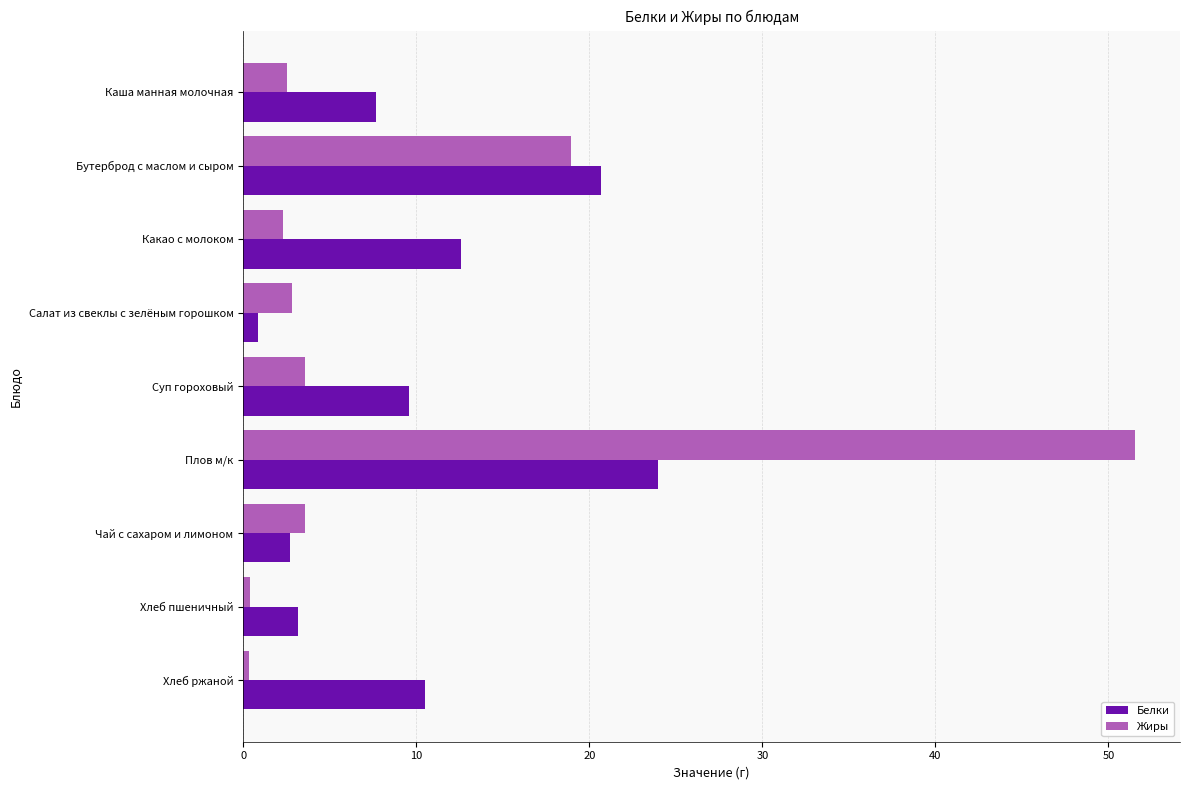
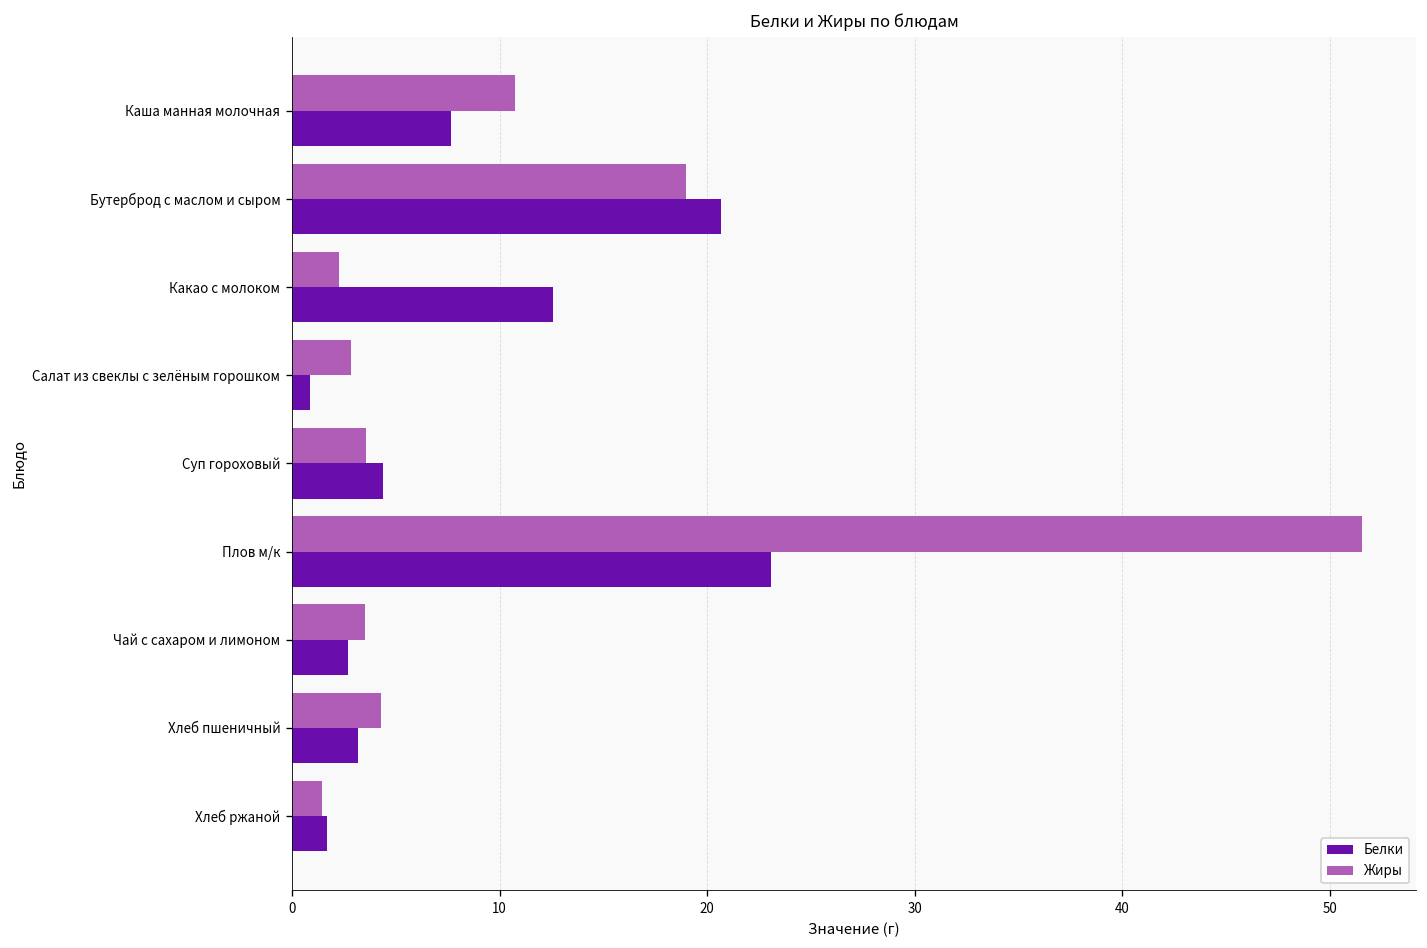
Жиры, Каша манная молочная: 2.5 -> 10.7
Белки, Суп гороховый: 9.6 -> 4.4
Белки, Плов м/к: 24.0 -> 23.1
Жиры, Хлеб пшеничный: 0.4 -> 4.3
Жиры, Хлеб ржаной: 0.3 -> 1.5
Белки, Хлеб ржаной: 10.5 -> 1.7
